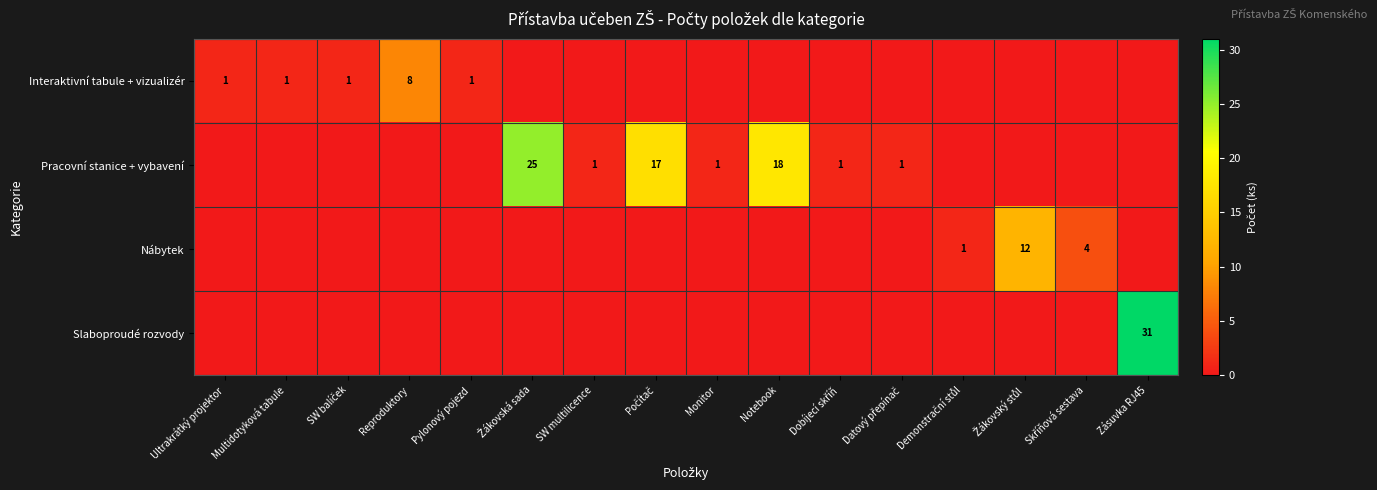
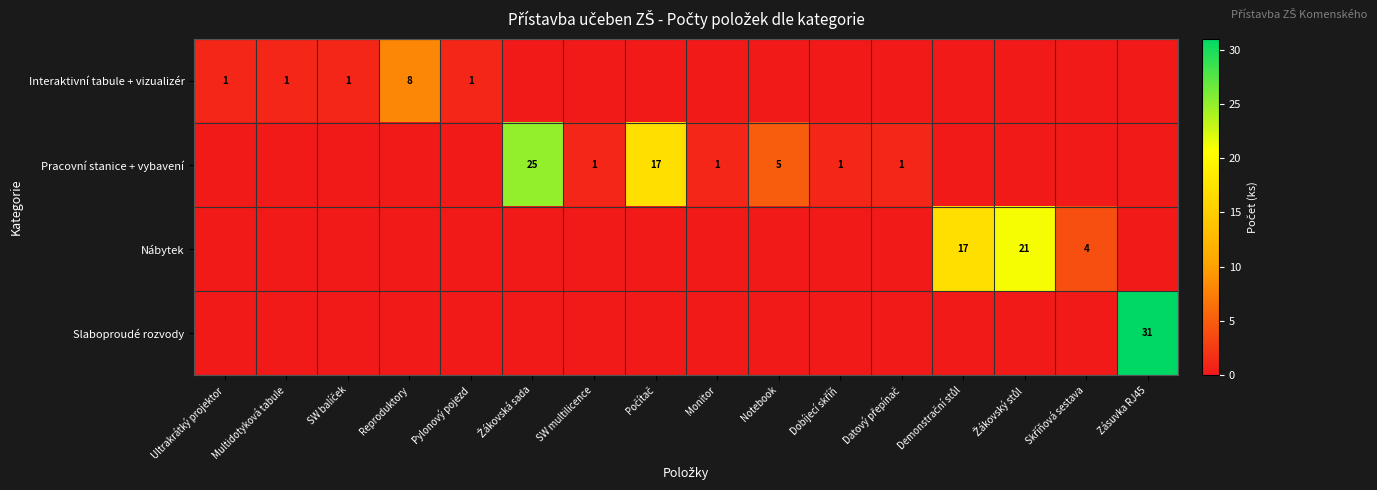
Pracovní stanice + vybavení, Notebook: 18 -> 5
Nábytek, Demonstrační stůl: 1 -> 17
Nábytek, Žákovský stůl: 12 -> 21
